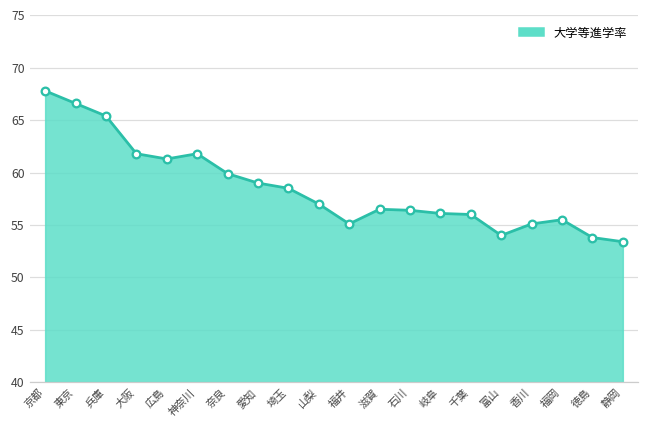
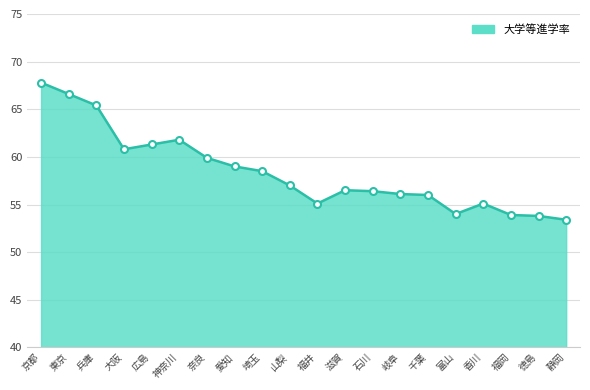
大阪: 62 -> 61
福岡: 56 -> 54
